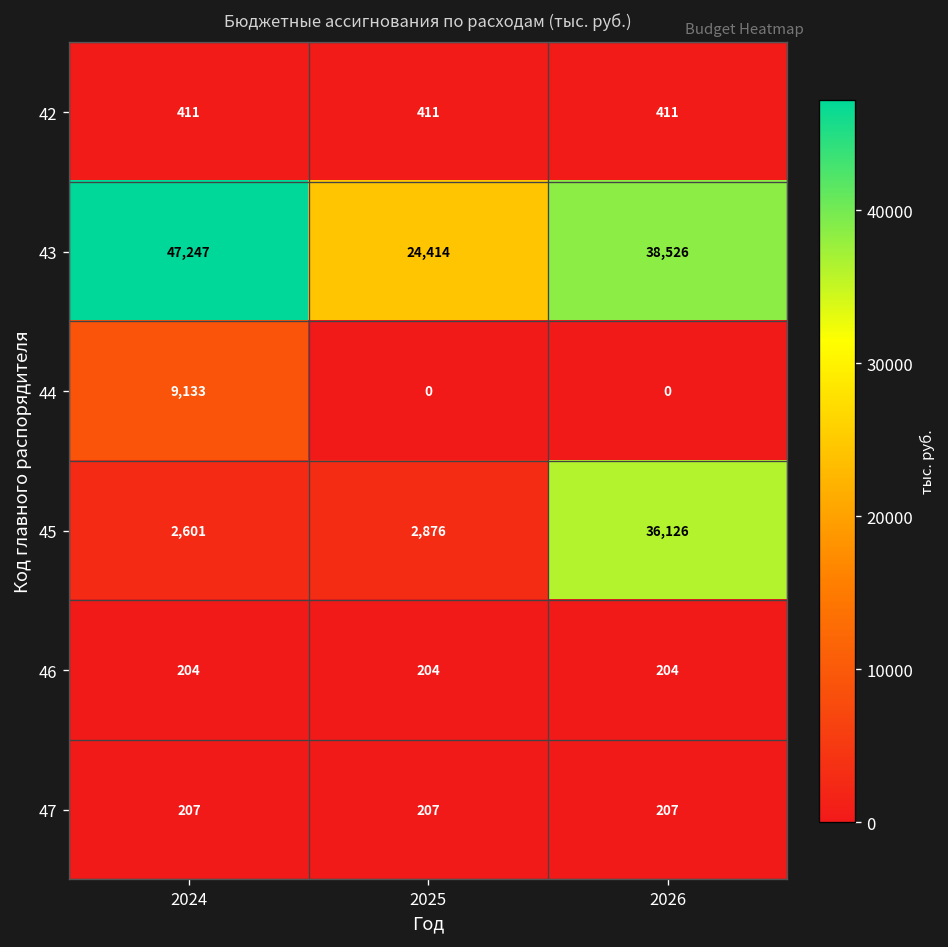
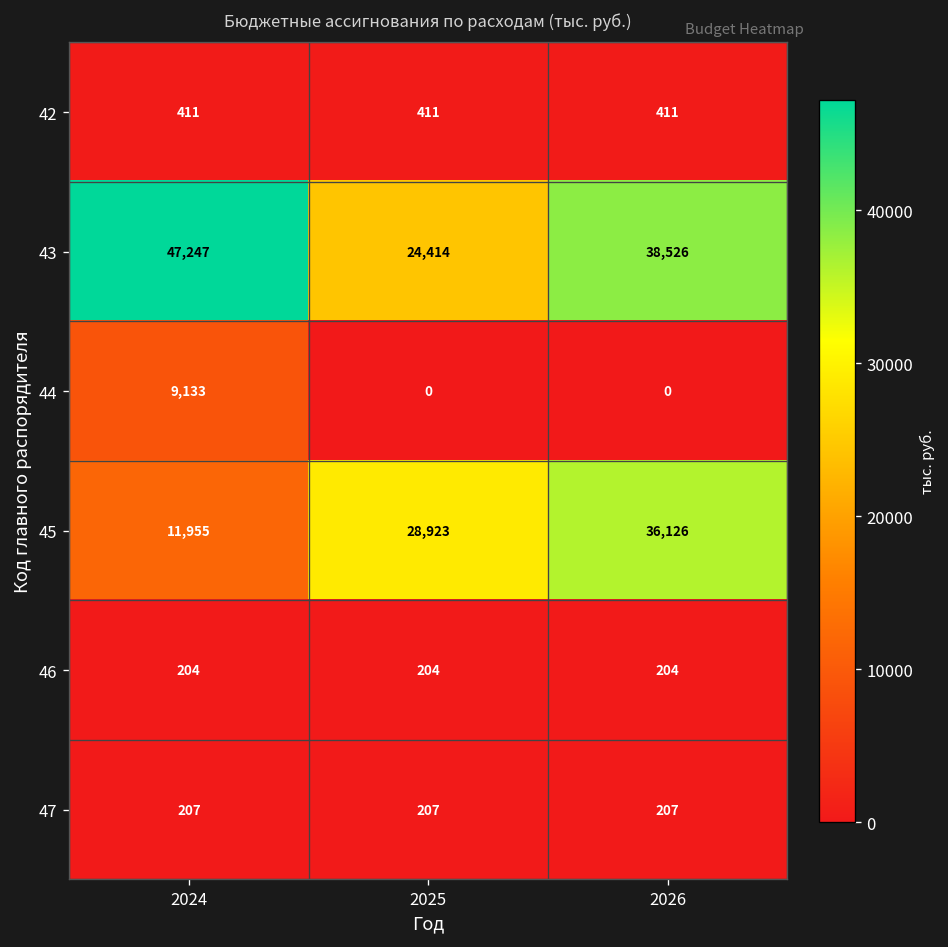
45, 2024: 2,601 -> 11,955
45, 2025: 2,876 -> 28,923
